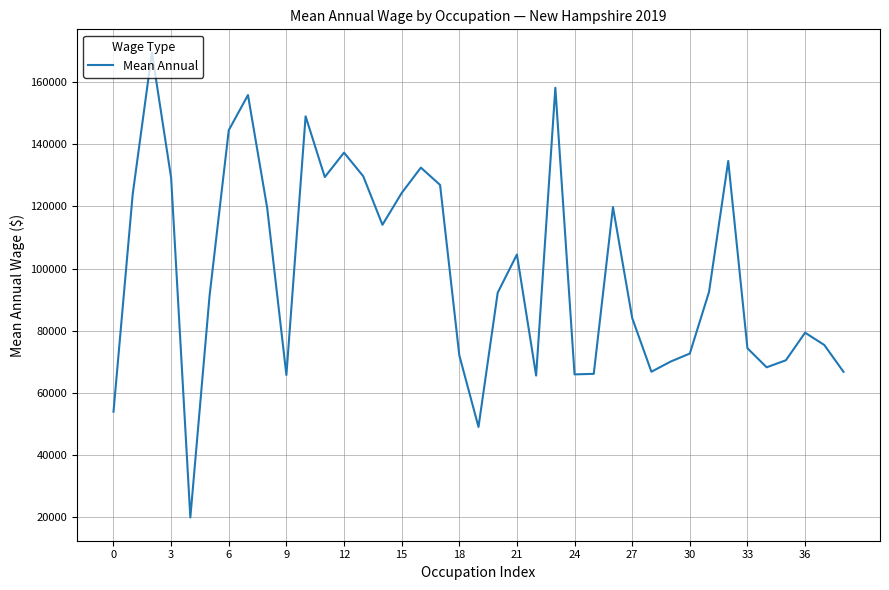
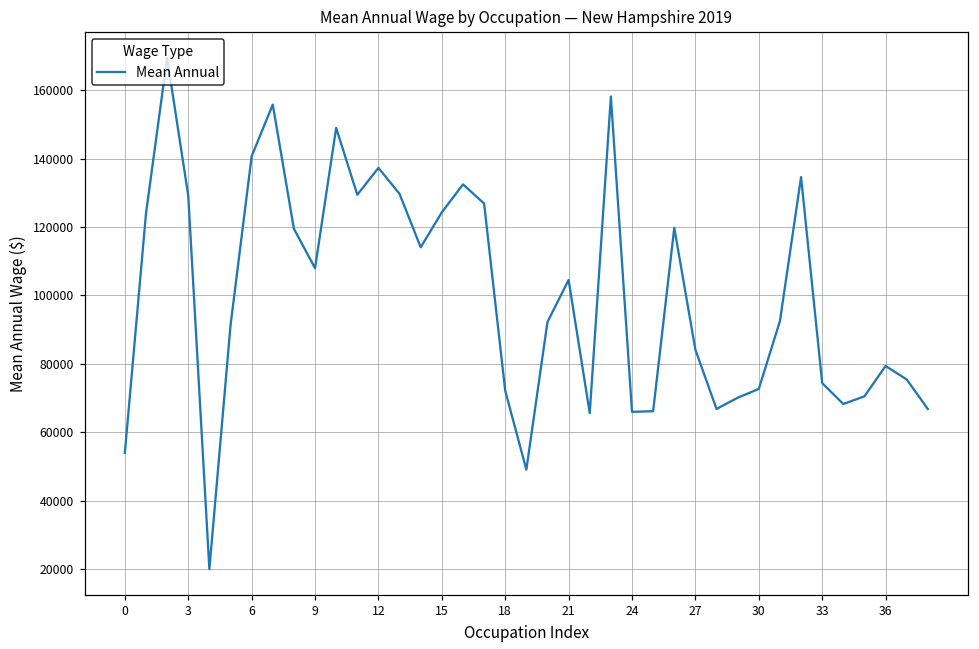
6: 145000 -> 141000
9: 66000 -> 108000
